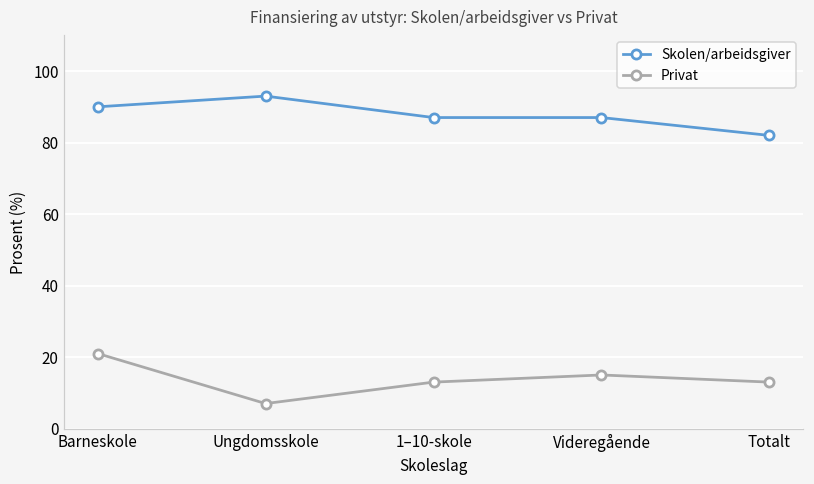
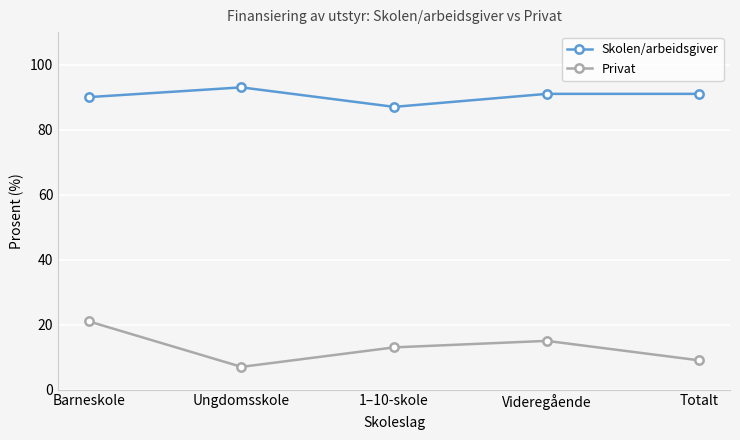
Skolen/arbeidsgiver, Videregående: 87 -> 91
Skolen/arbeidsgiver, Totalt: 82 -> 91
Privat, Totalt: 13 -> 9
